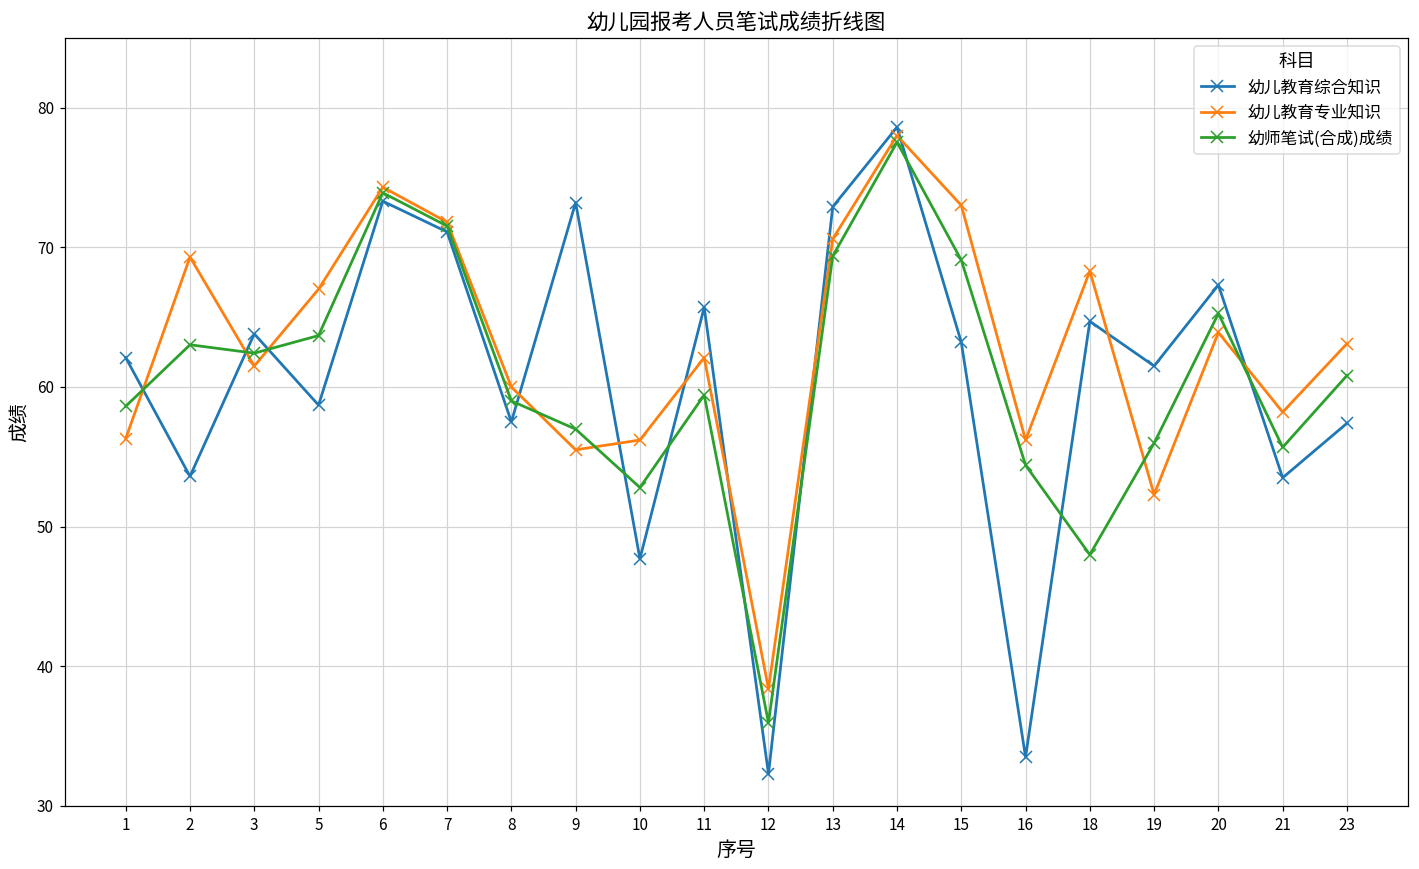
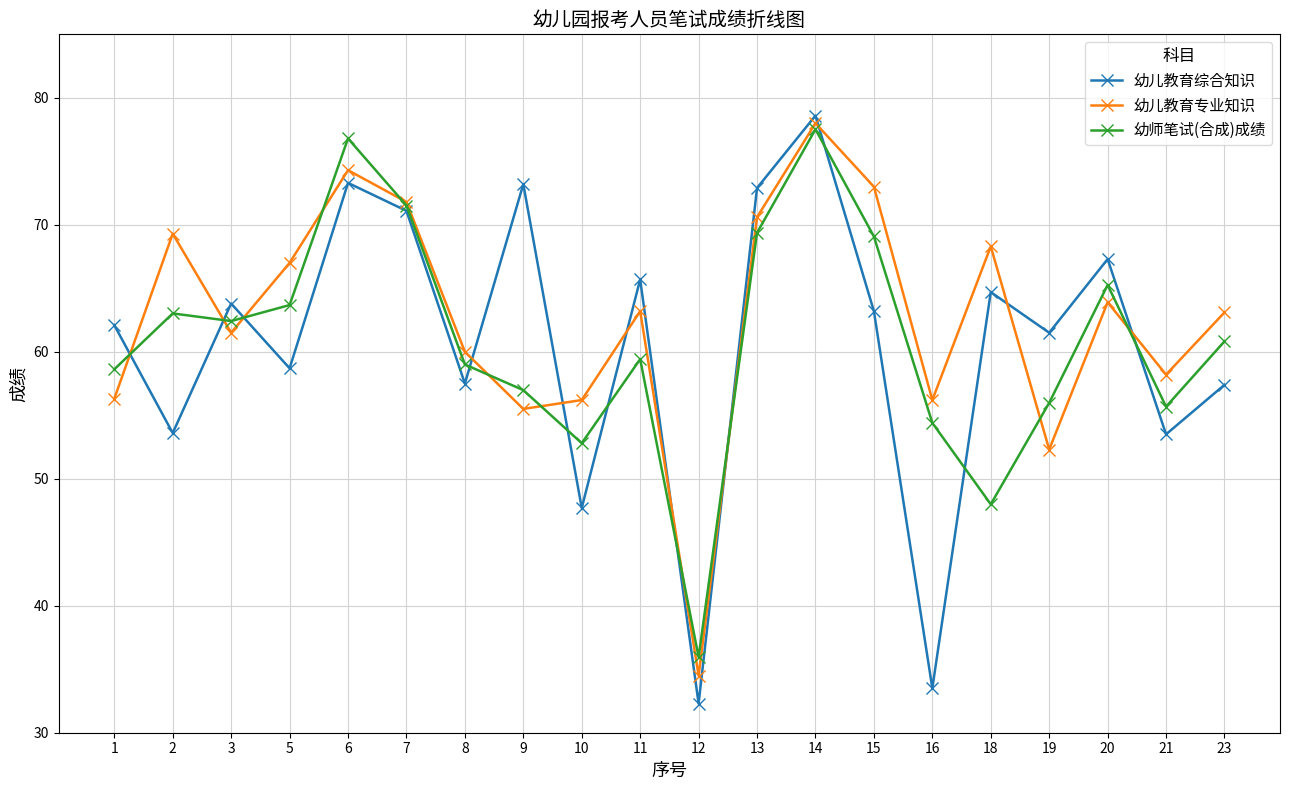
幼师笔试(合成)成绩, 6: 73.9 -> 76.8
幼儿教育专业知识, 11: 62.1 -> 63.2
幼儿教育专业知识, 12: 38.4 -> 34.5
